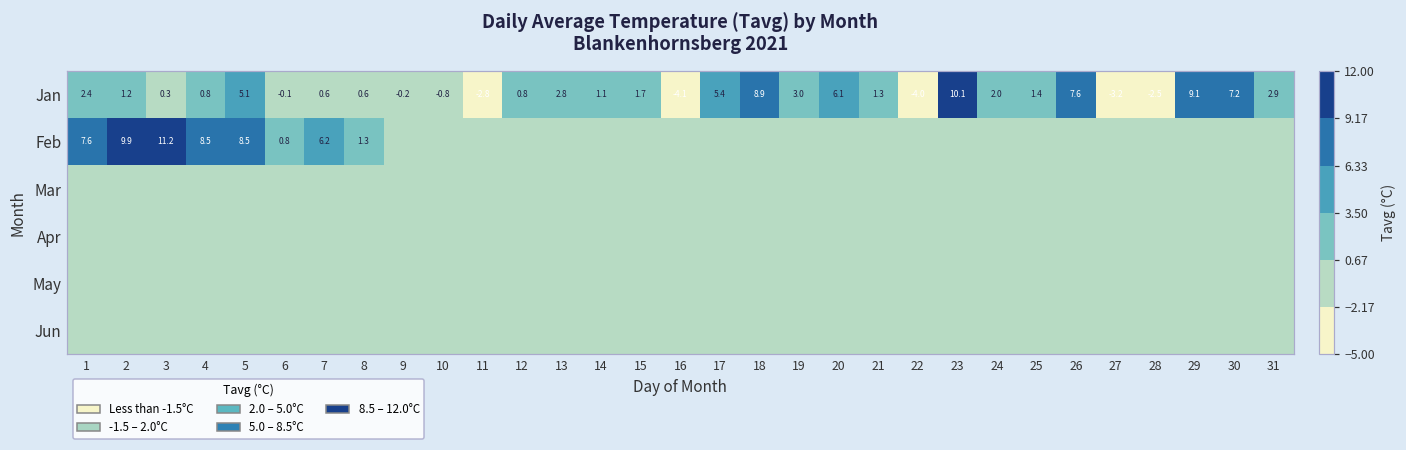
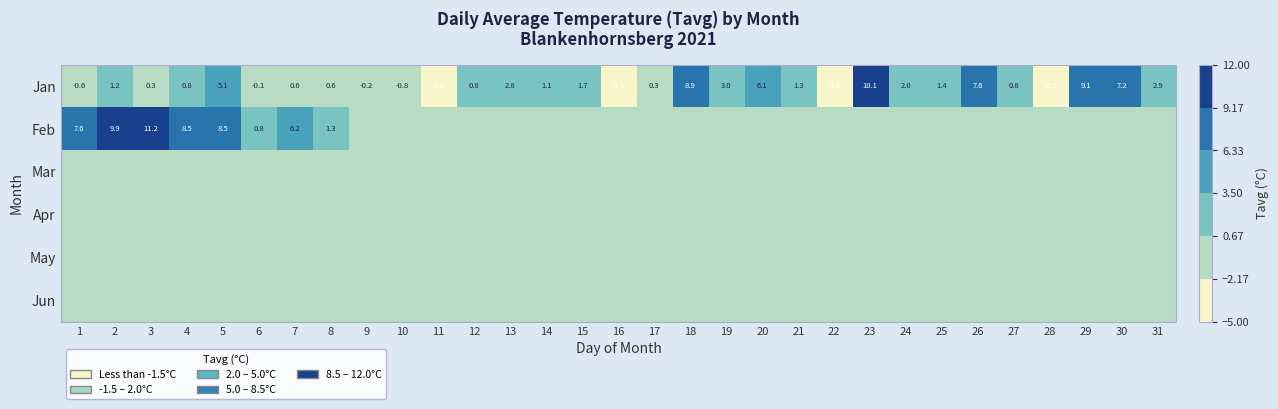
Jan, 1: 2.4 -> -0.6
Jan, 17: 5.4 -> 0.3
Jan, 27: -3.2 -> 0.8
